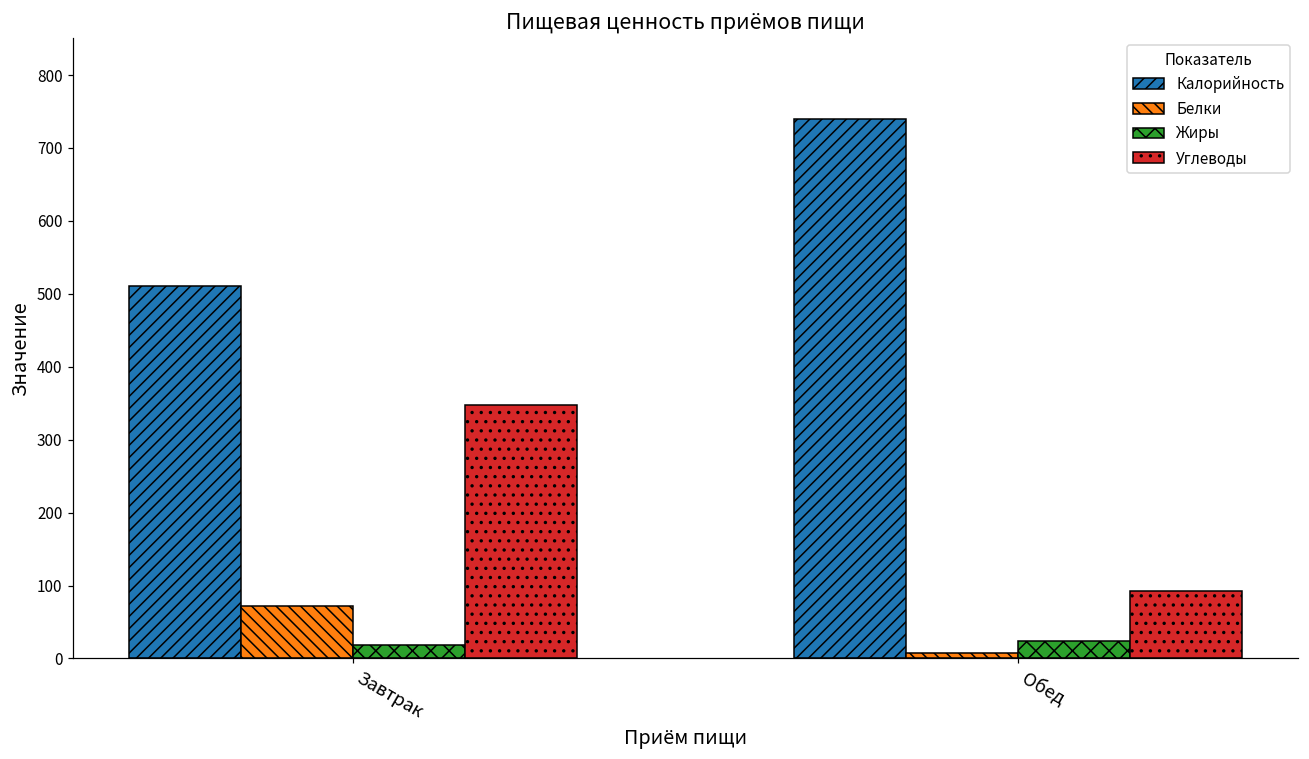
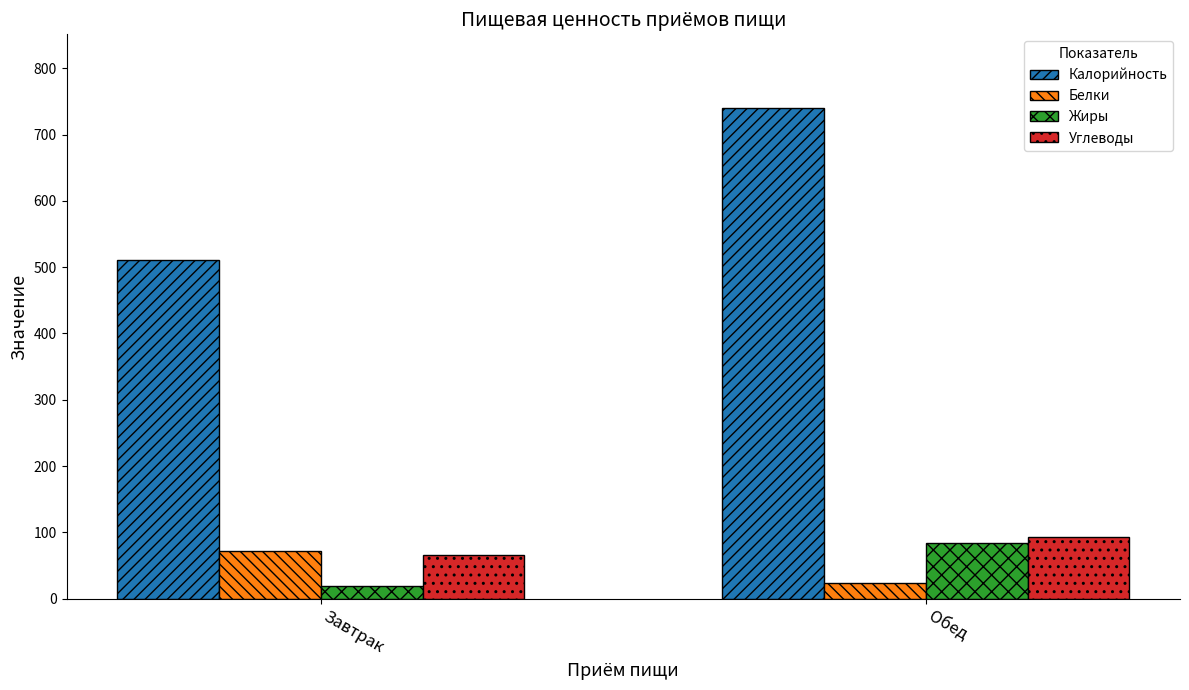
Углеводы, Завтрак: 350 -> 70
Белки, Обед: 10 -> 20
Жиры, Обед: 20 -> 80
